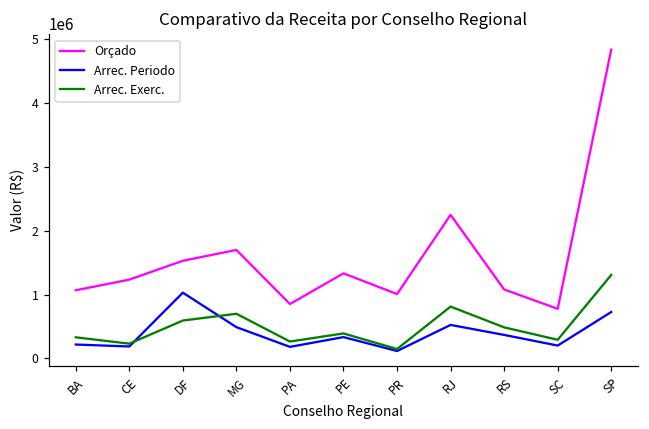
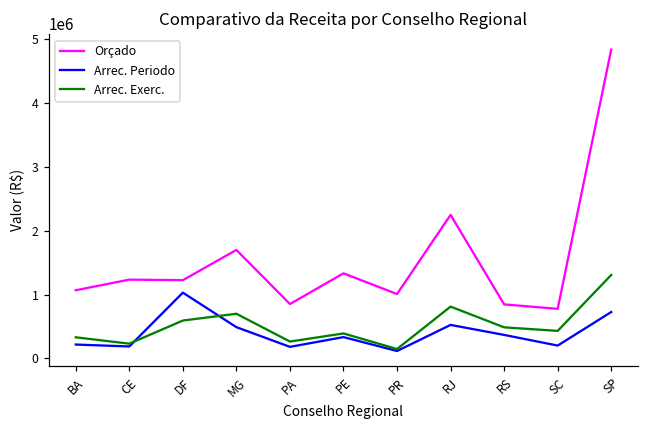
Orçado, DF: 1500000 -> 1200000
Orçado, RS: 1100000 -> 800000
Arrec. Exerc., SC: 300000 -> 400000
